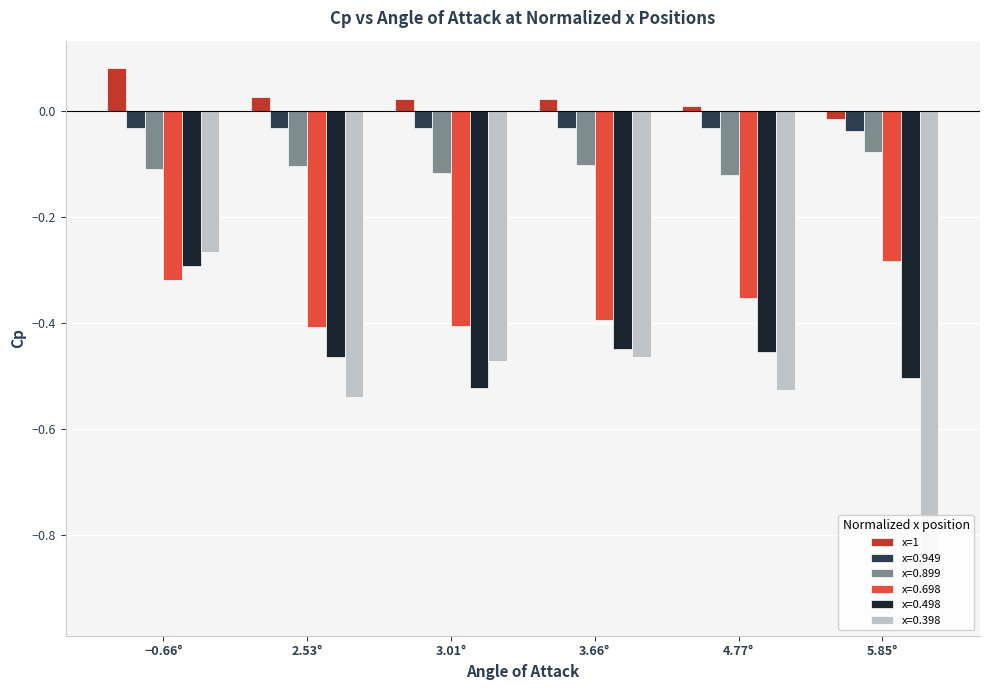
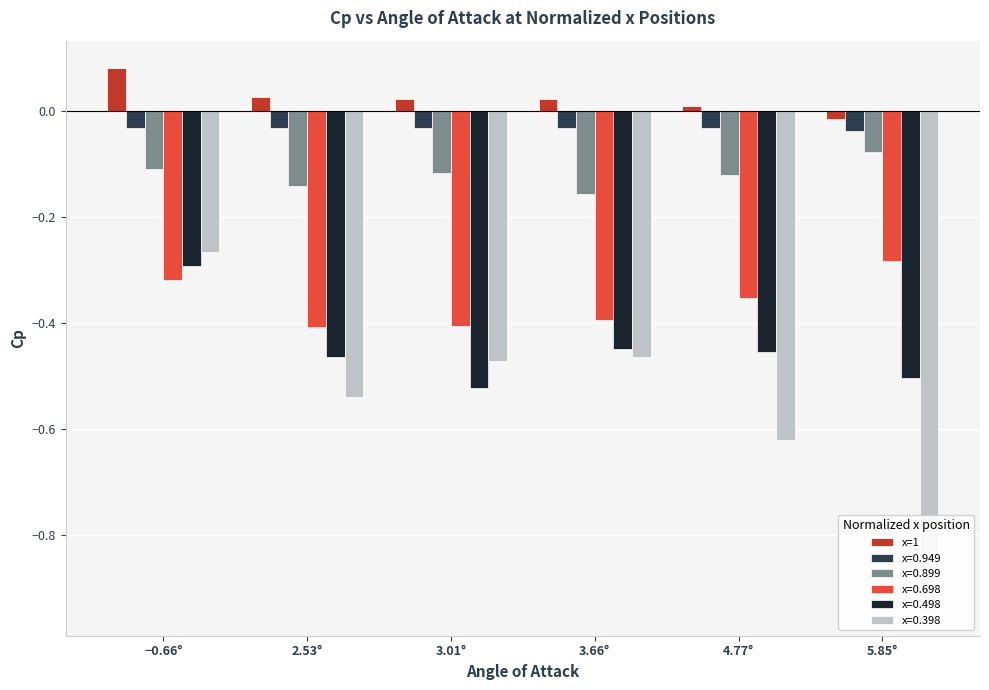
x=0.899, 2.53°: -0.10 -> -0.14
x=0.899, 3.66°: -0.10 -> -0.16
x=0.398, 4.77°: -0.53 -> -0.62
